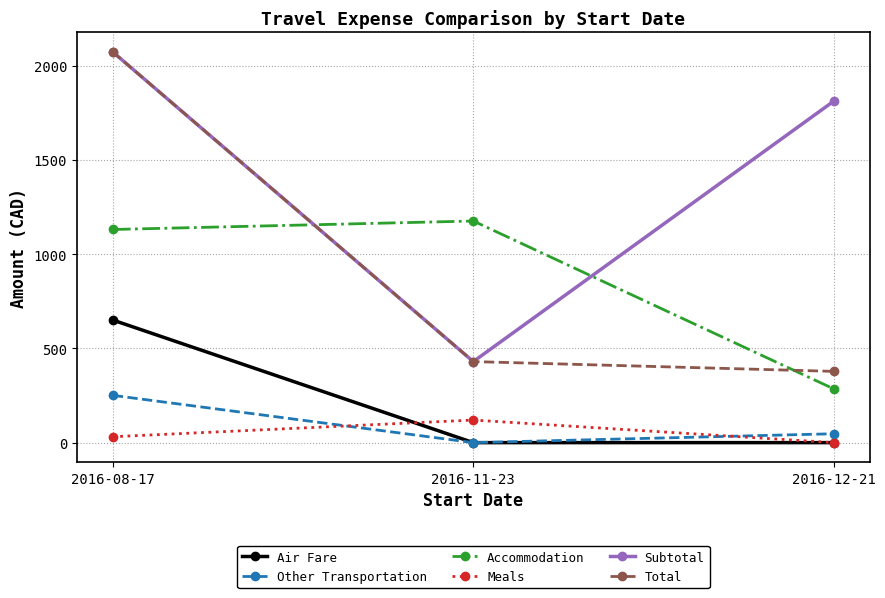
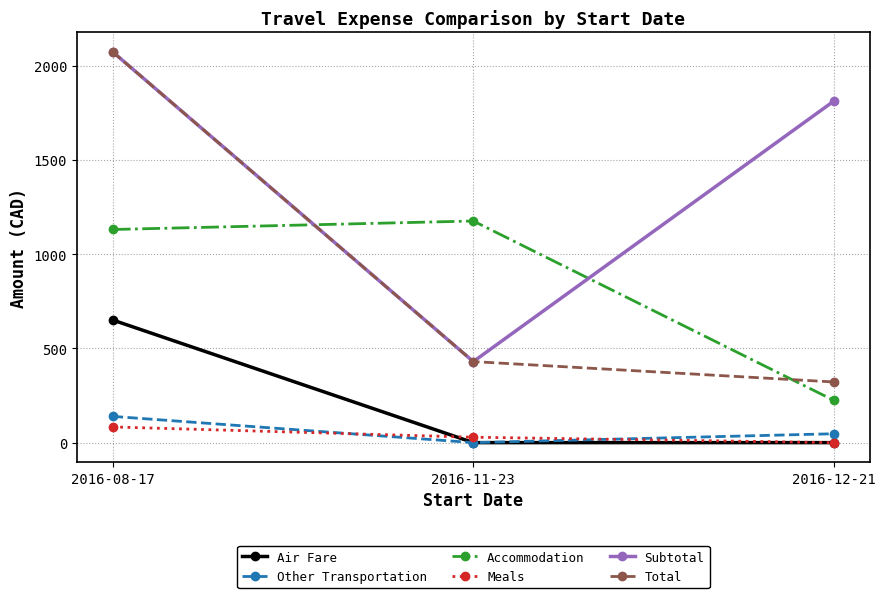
Other Transportation, 2016-08-17: 250 -> 140
Meals, 2016-08-17: 30 -> 80
Meals, 2016-11-23: 120 -> 30
Accommodation, 2016-12-21: 290 -> 220
Total, 2016-12-21: 380 -> 320
